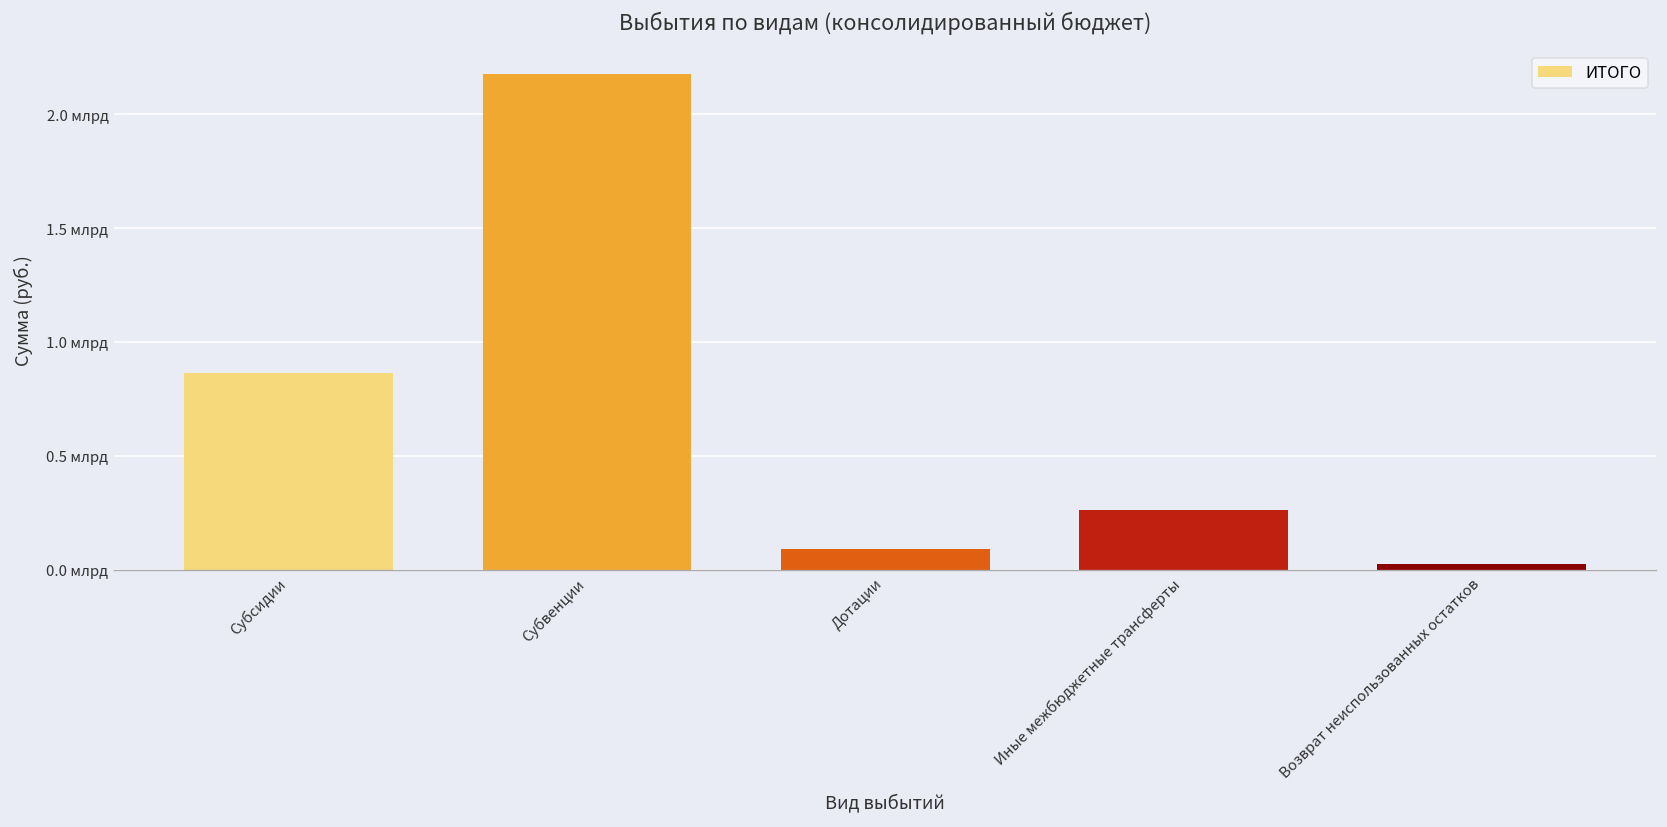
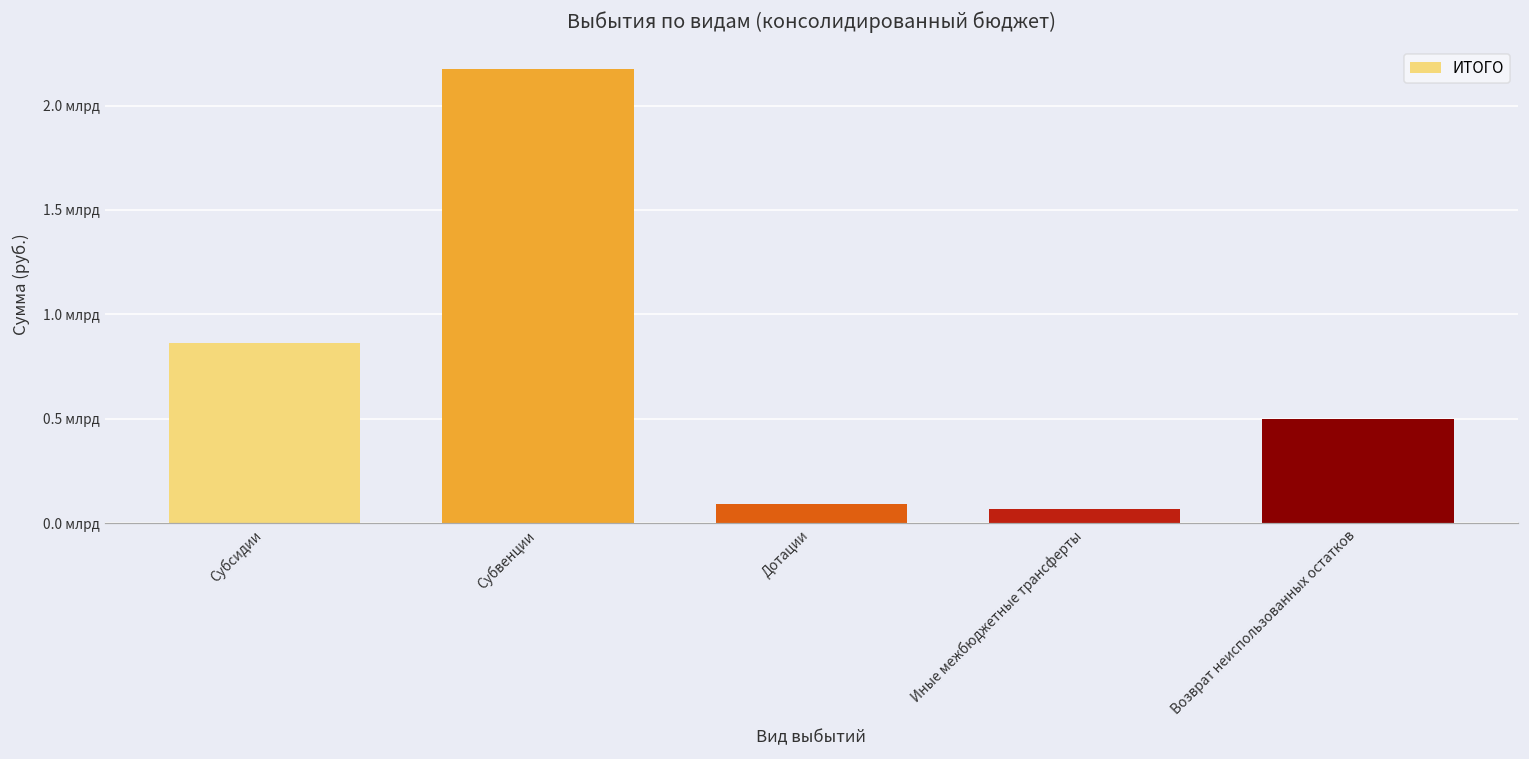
Иные межбюджетные трансферты: 0.26 млрд -> 0.07 млрд
Возврат неиспользованных остатков: 0.03 млрд -> 0.50 млрд
